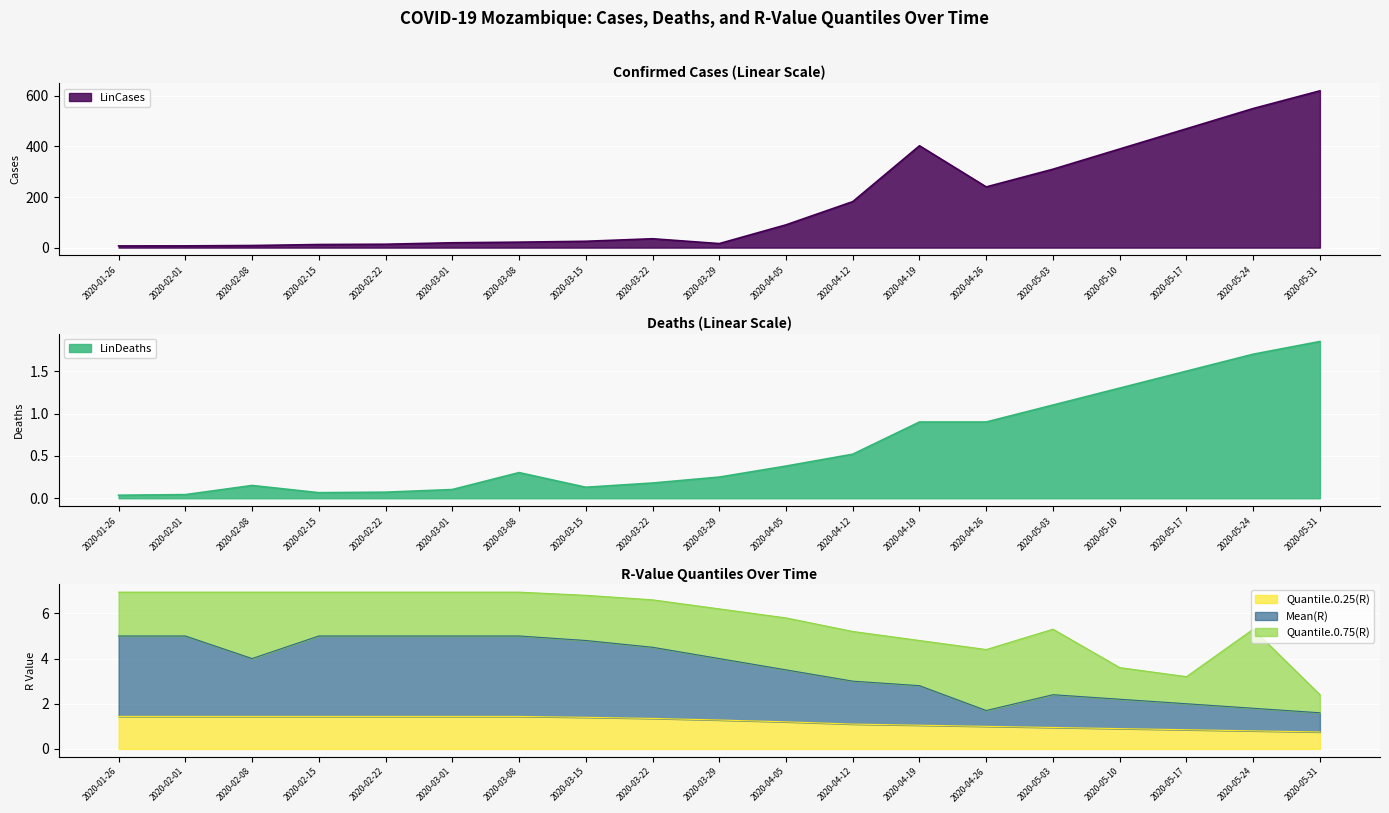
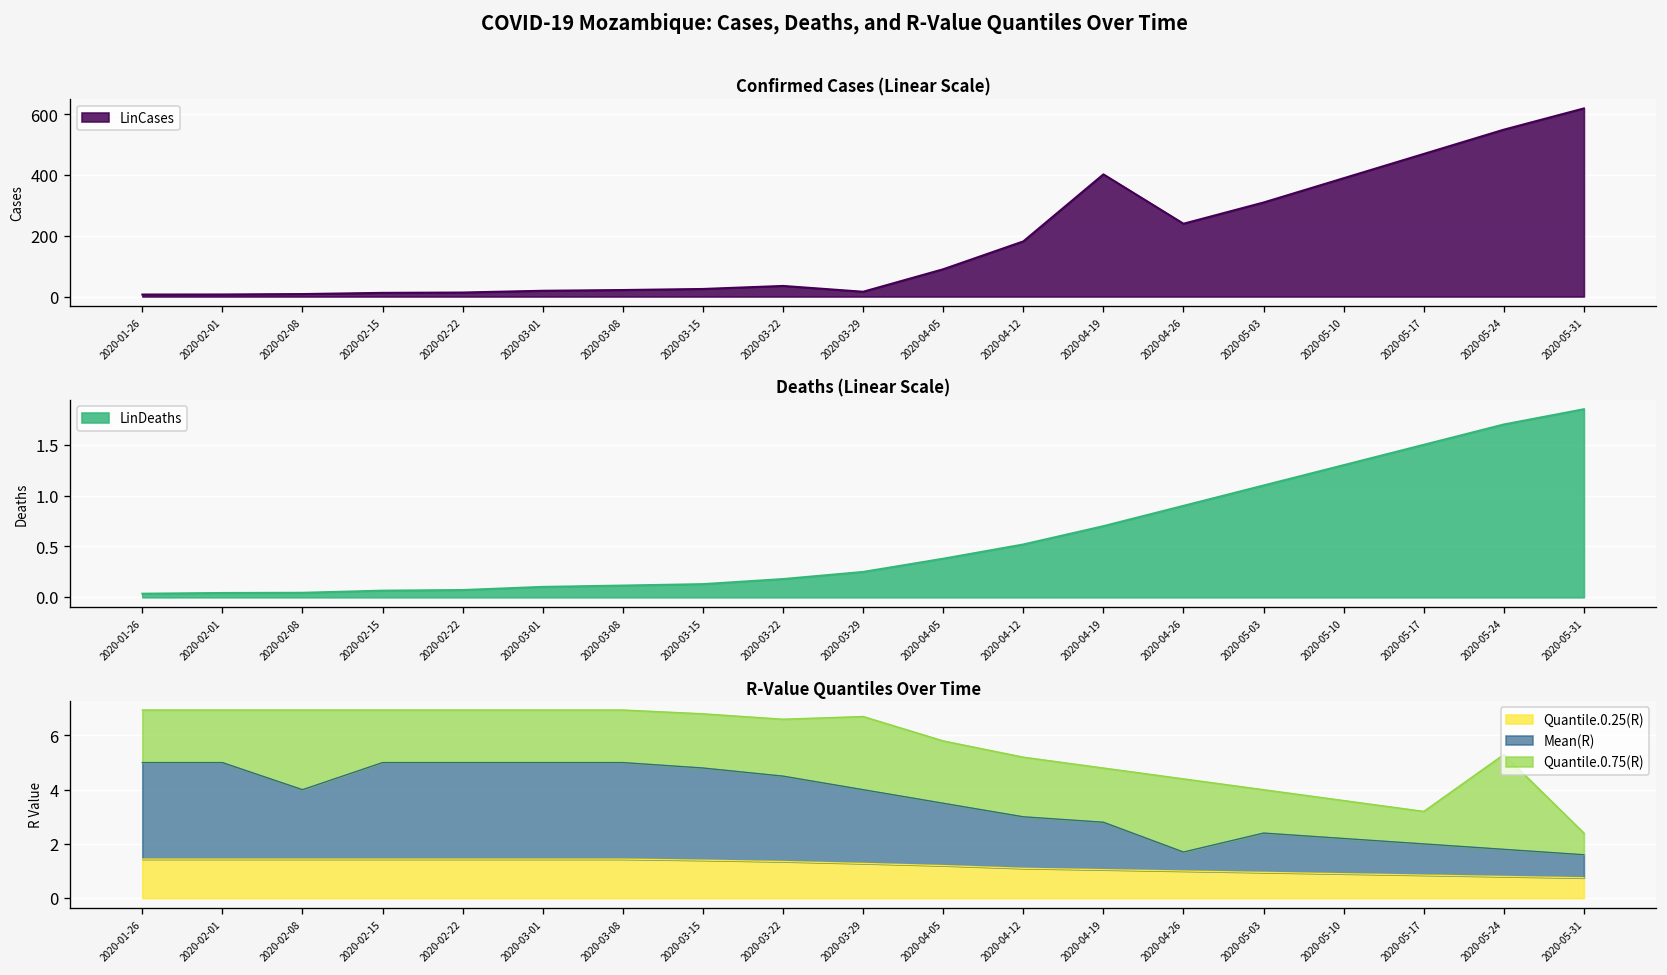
Deaths (Linear Scale), 2020-02-08: 0.2 -> 0.0
Deaths (Linear Scale), 2020-03-08: 0.3 -> 0.1
Deaths (Linear Scale), 2020-04-19: 0.9 -> 0.7
R-Value Quantiles Over Time, Quantile.0.75(R), 2020-03-29: 6.2 -> 6.7
R-Value Quantiles Over Time, Quantile.0.75(R), 2020-05-03: 5.3 -> 4.0
